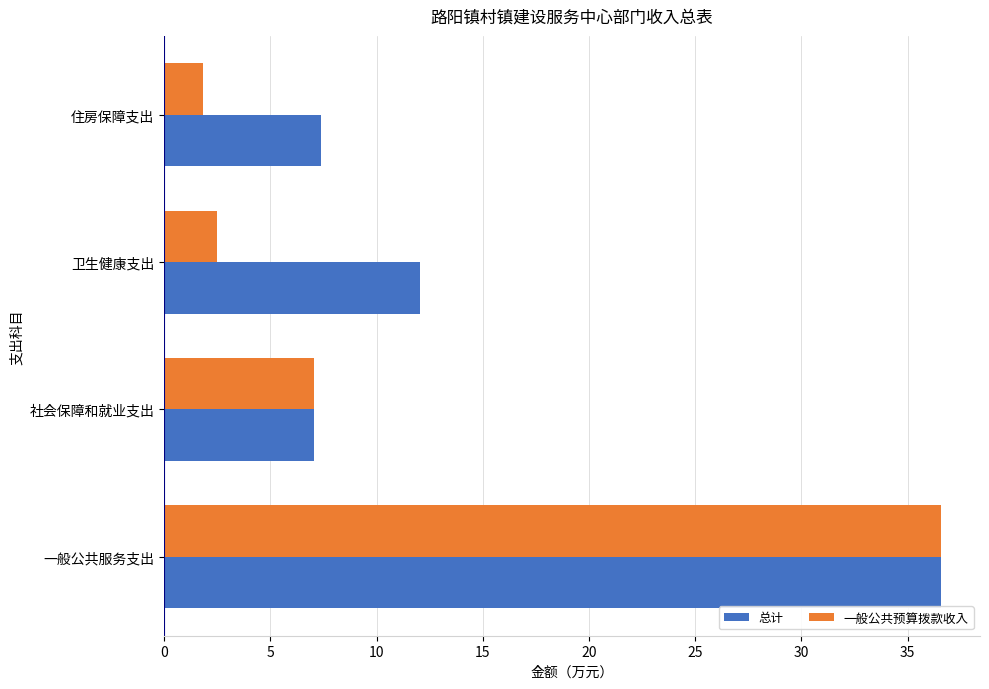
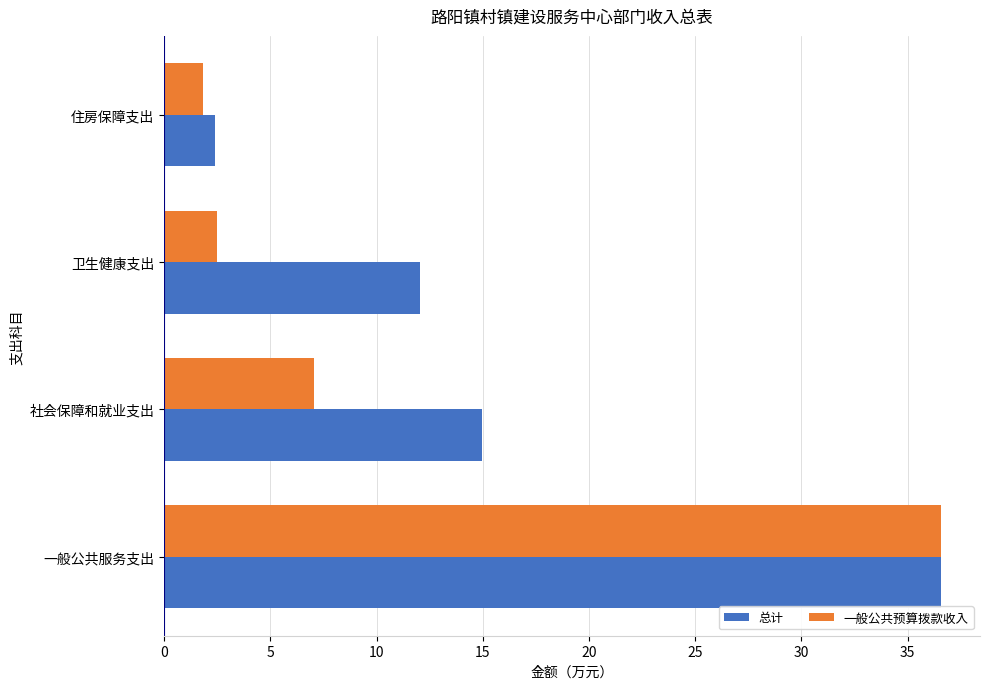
总计, 住房保障支出: 7.4 -> 2.4
总计, 社会保障和就业支出: 7.1 -> 15.0
